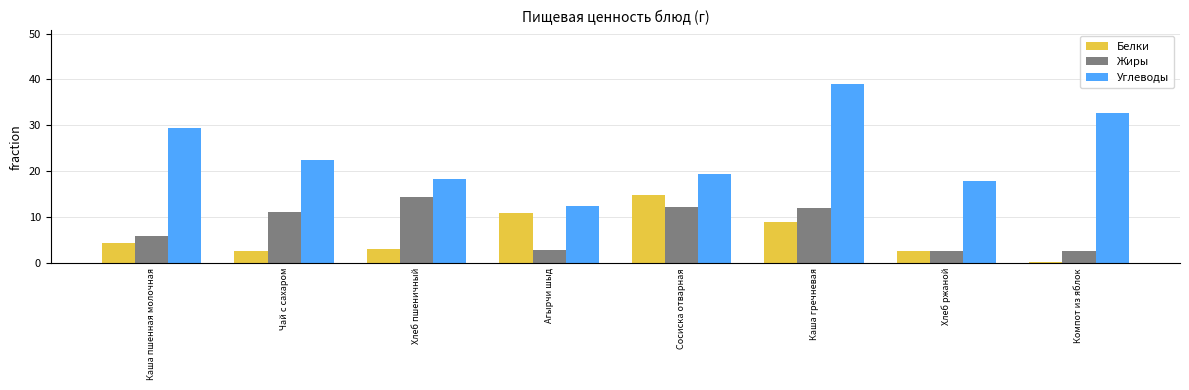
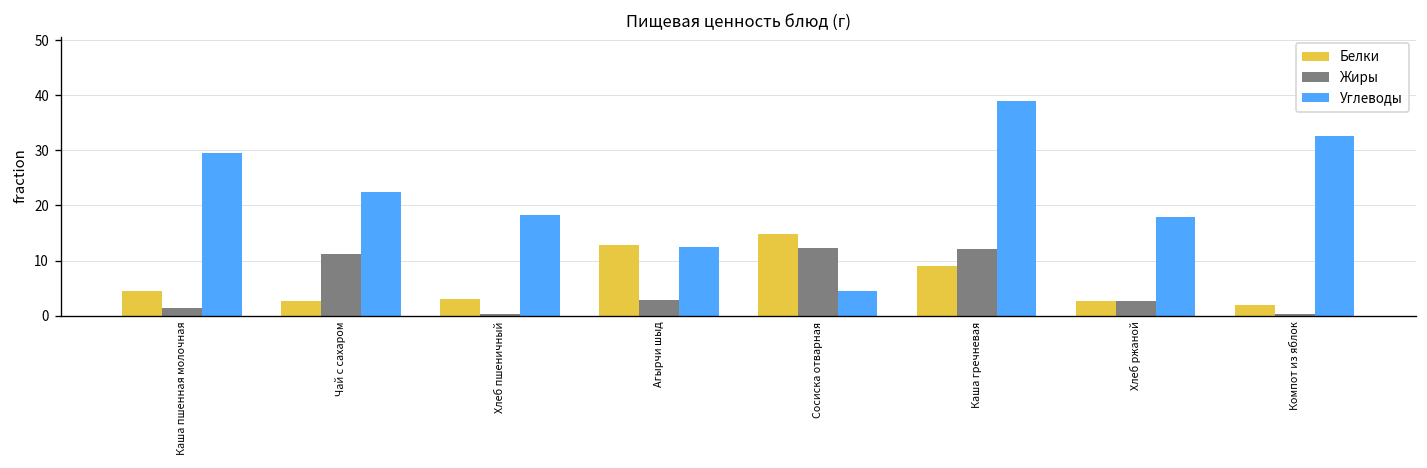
Жиры, Каша пшенная молочная: 6 -> 1
Жиры, Хлеб пшеничный: 14 -> 0
Белки, Агырчи шыд: 11 -> 13
Углеводы, Сосиска отварная: 19 -> 4
Белки, Компот из яблок: 0 -> 2
Жиры, Компот из яблок: 3 -> 0
